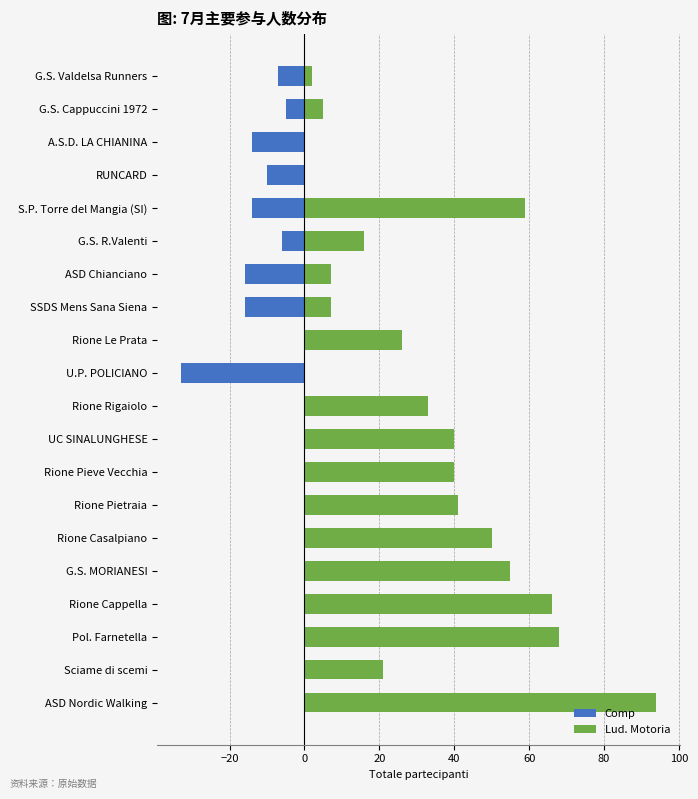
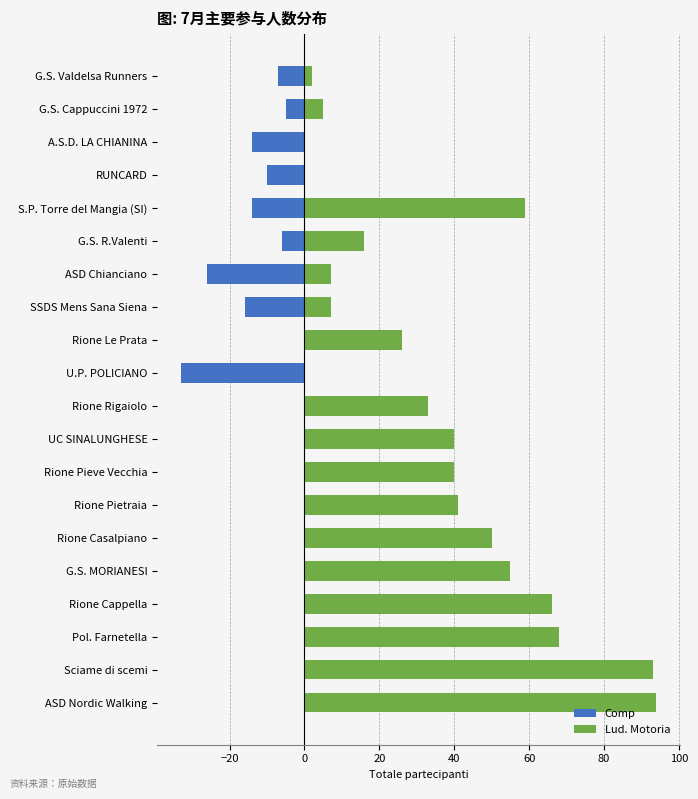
Comp, ASD Chianciano: -16 -> -26
Lud. Motoria, Sciame di scemi: 21 -> 93
